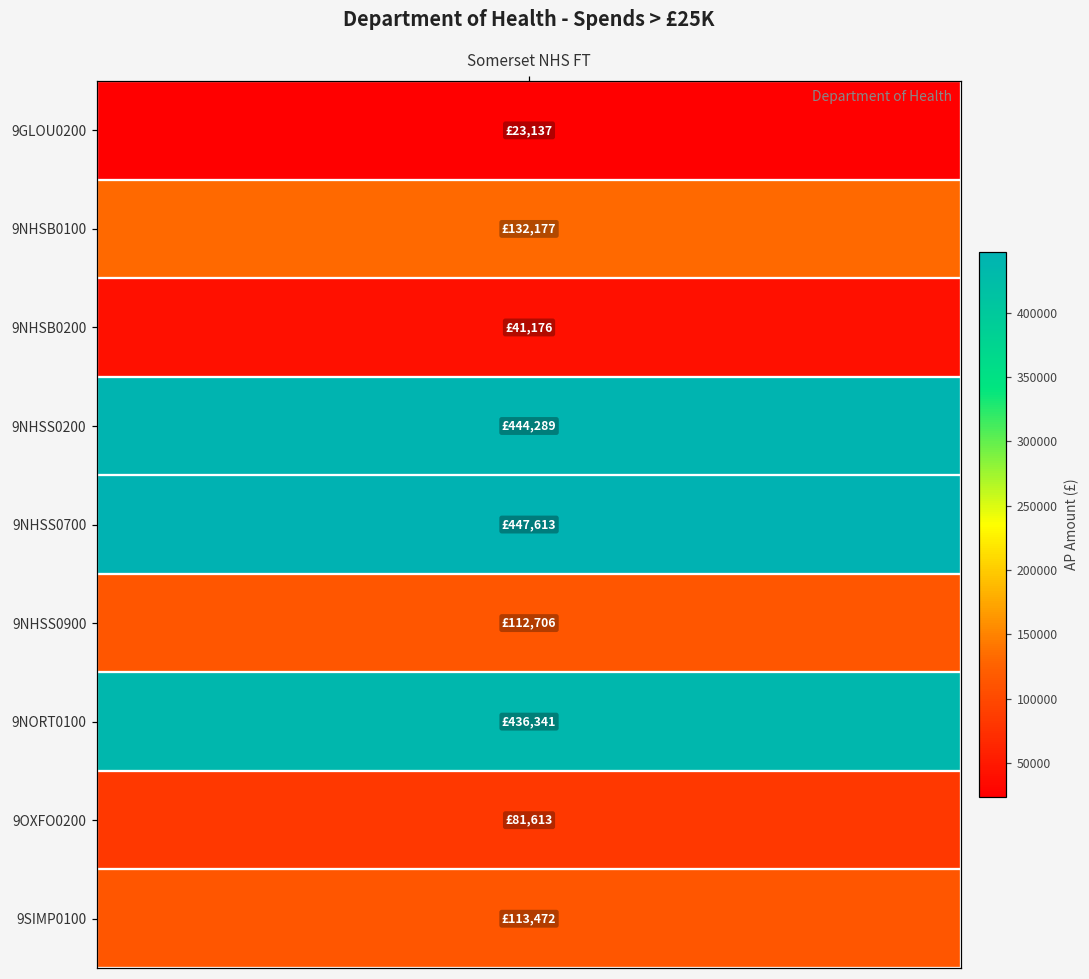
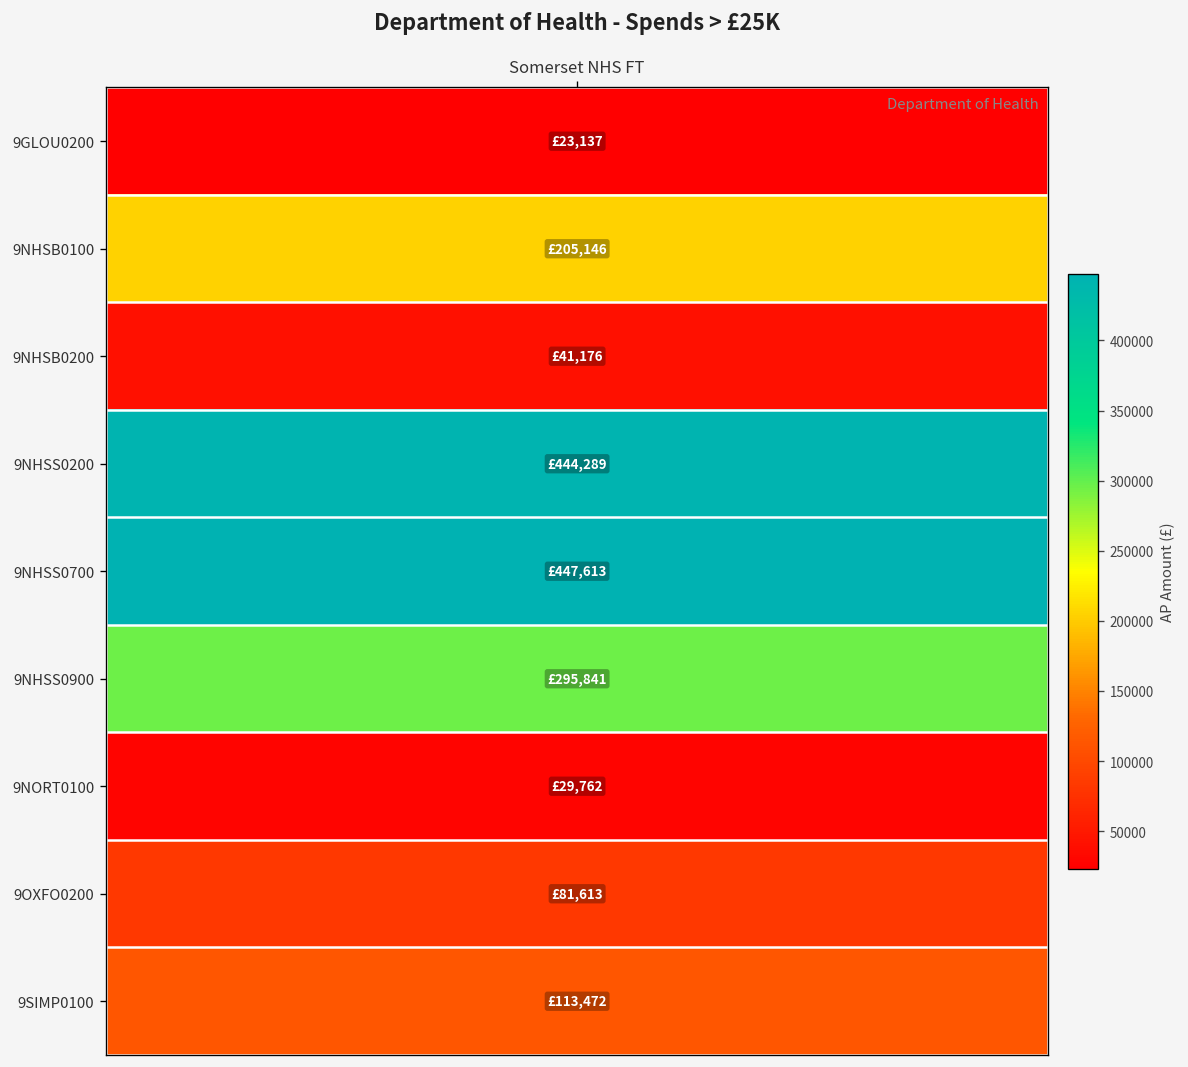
9NHSB0100, Somerset NHS FT: £132,177 -> £205,146
9NHSS0900, Somerset NHS FT: £112,706 -> £295,841
9NORT0100, Somerset NHS FT: £436,341 -> £29,762
